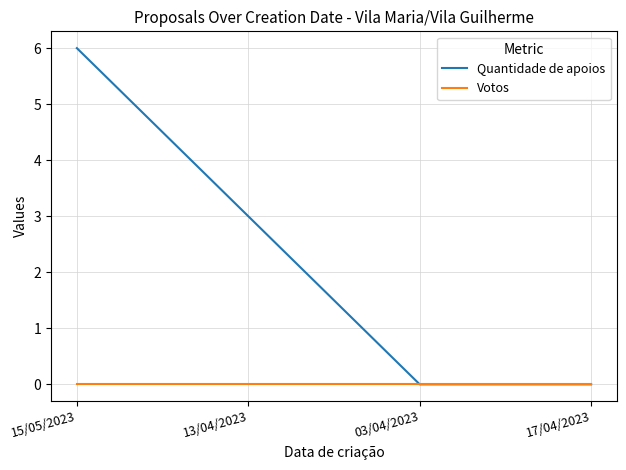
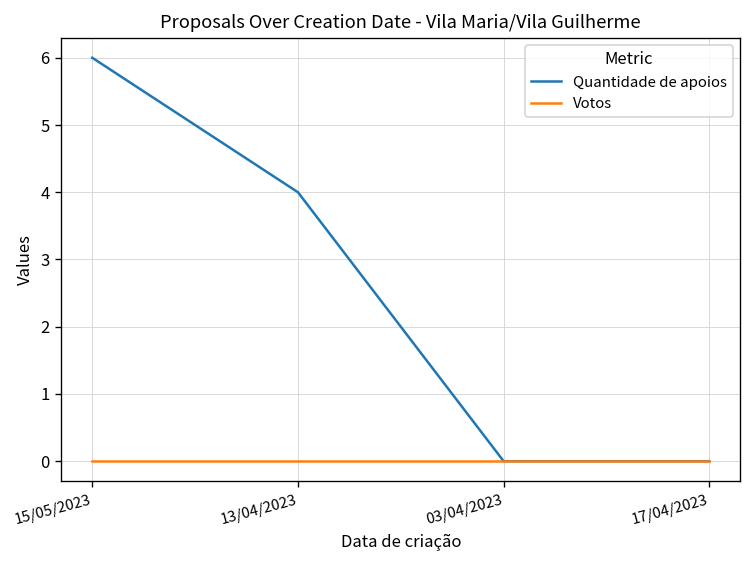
Quantidade de apoios, 13/04/2023: 3 -> 4
